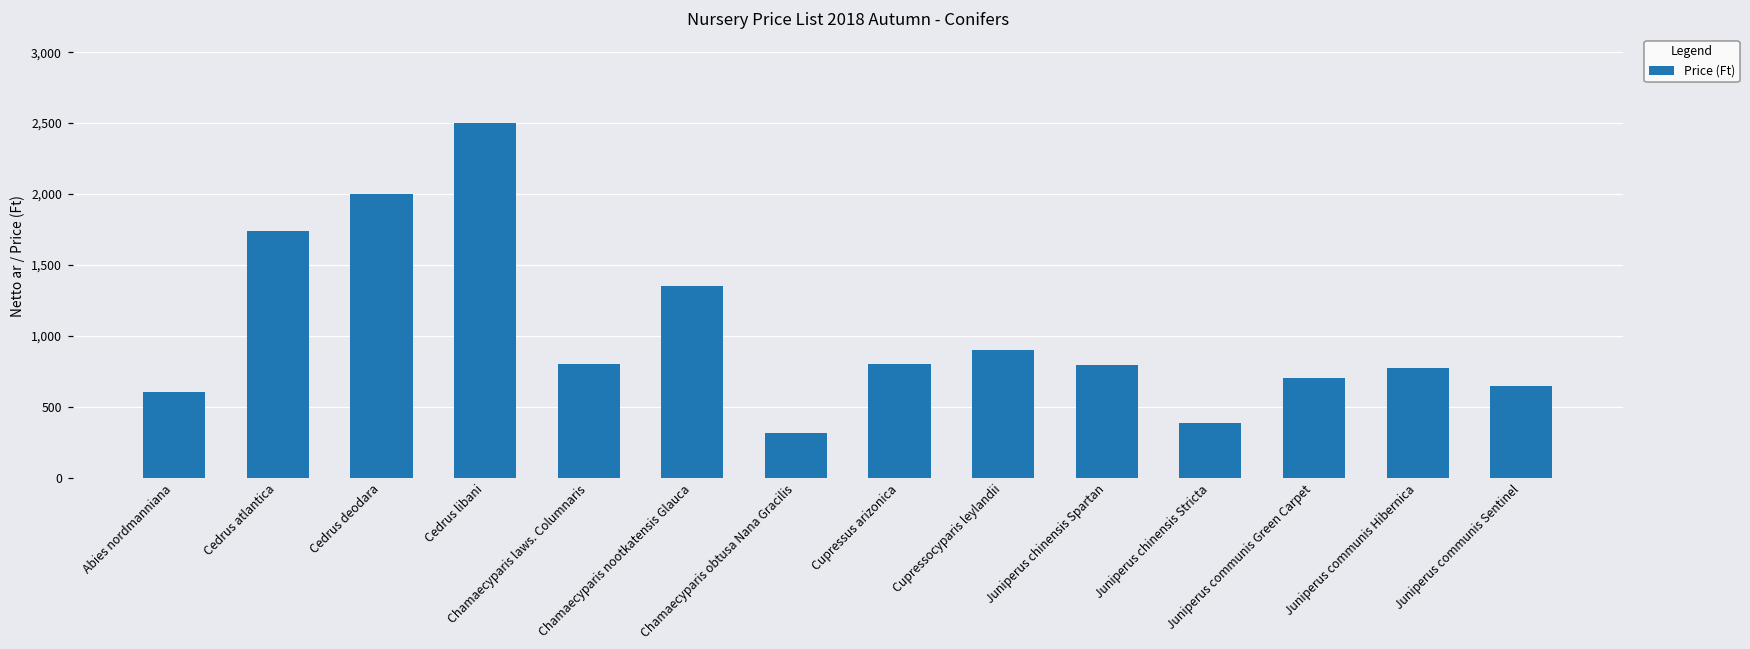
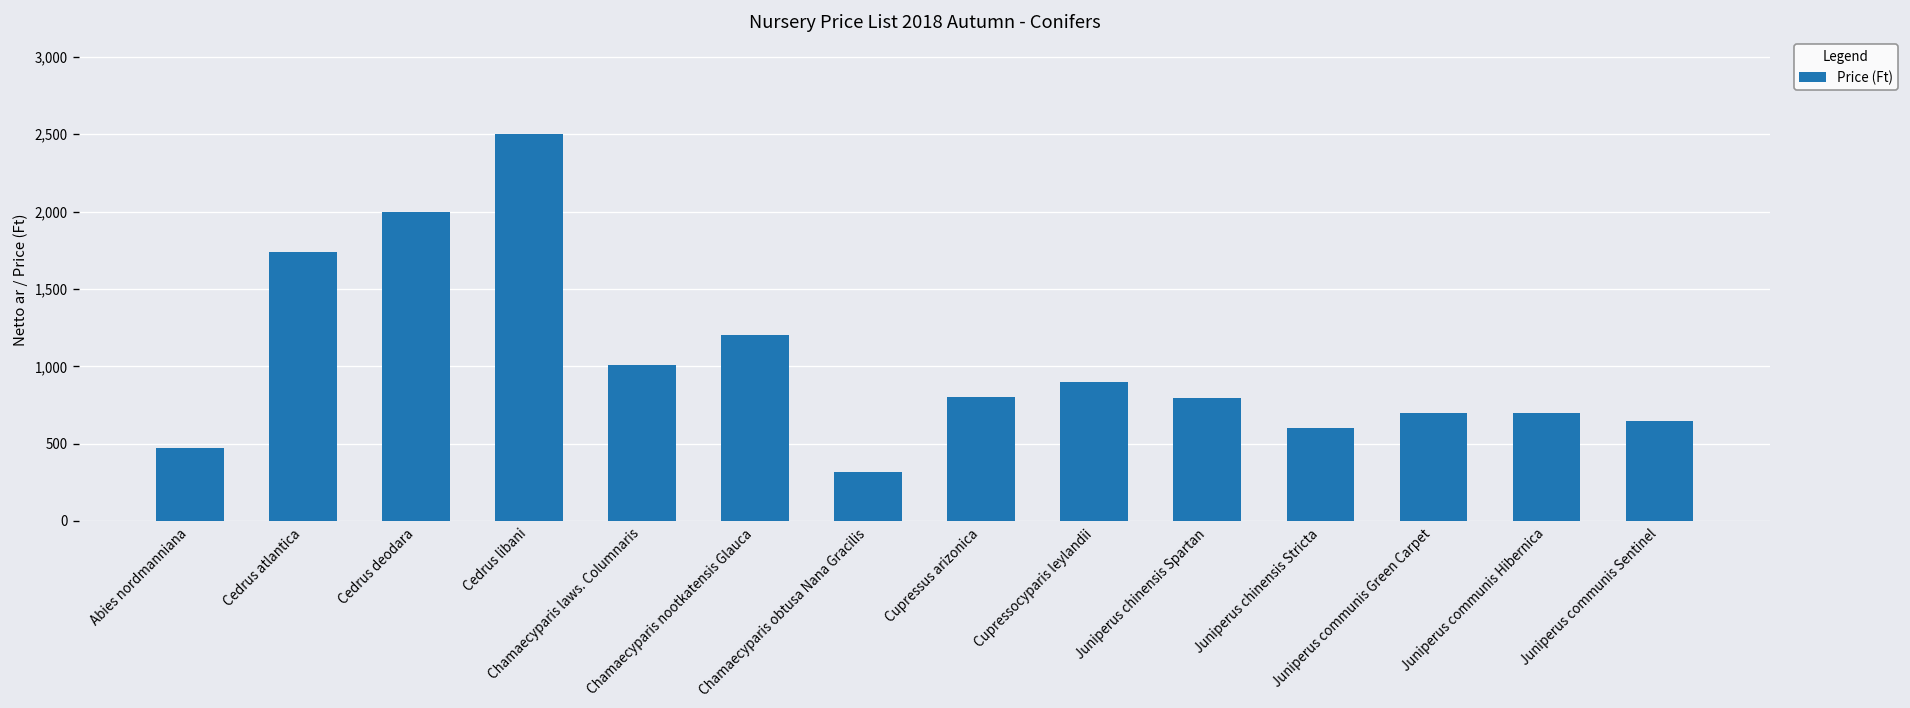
Abies nordmanniana: 600 -> 480
Chamaecyparis laws. Columnaris: 800 -> 1,010
Chamaecyparis nootkatensis Glauca: 1,350 -> 1,200
Juniperus chinensis Stricta: 390 -> 600
Juniperus communis Hibernica: 770 -> 700
